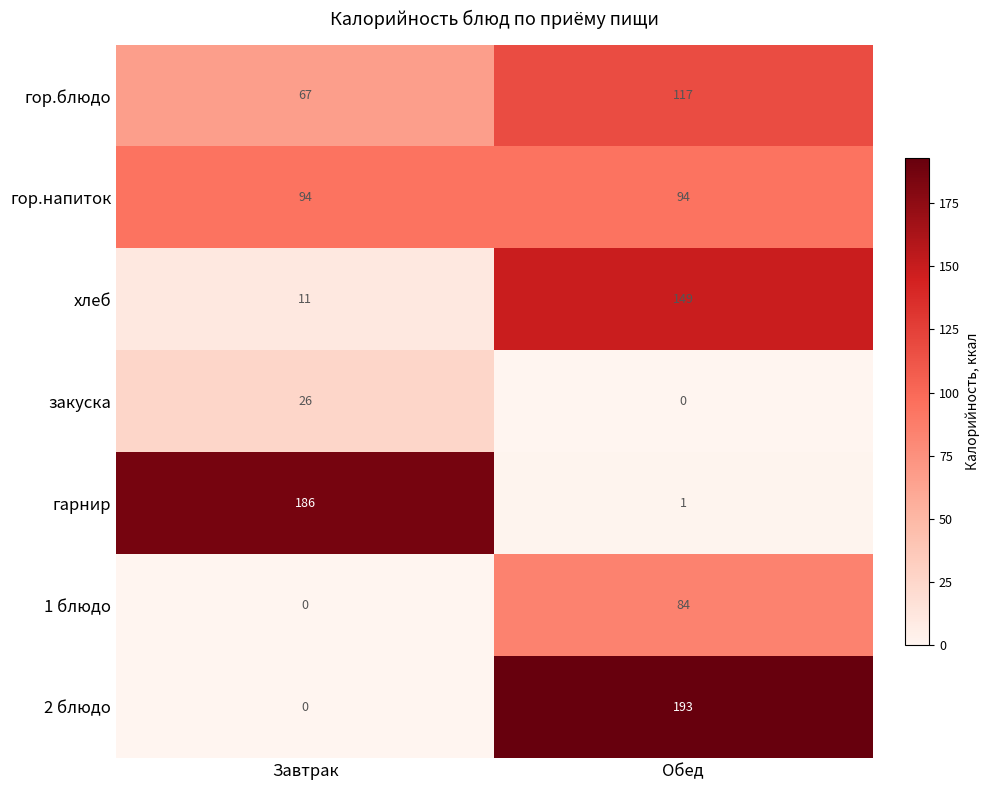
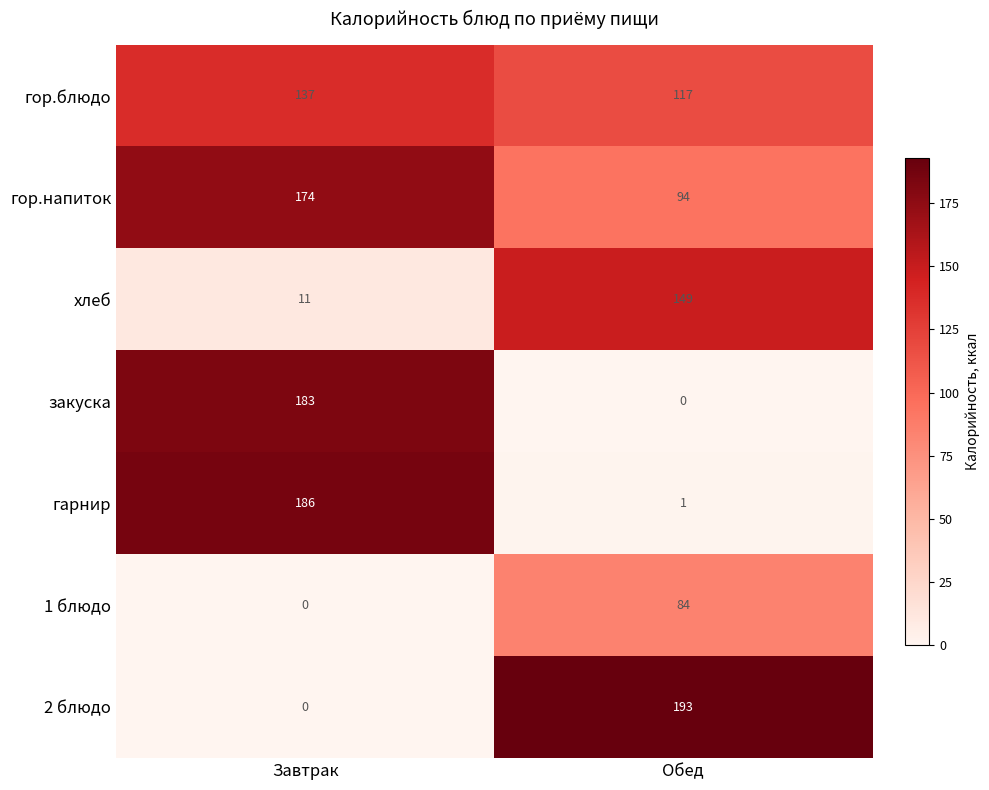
гор.блюдо, Завтрак: 67 -> 137
гор.напиток, Завтрак: 94 -> 174
закуска, Завтрак: 26 -> 183
